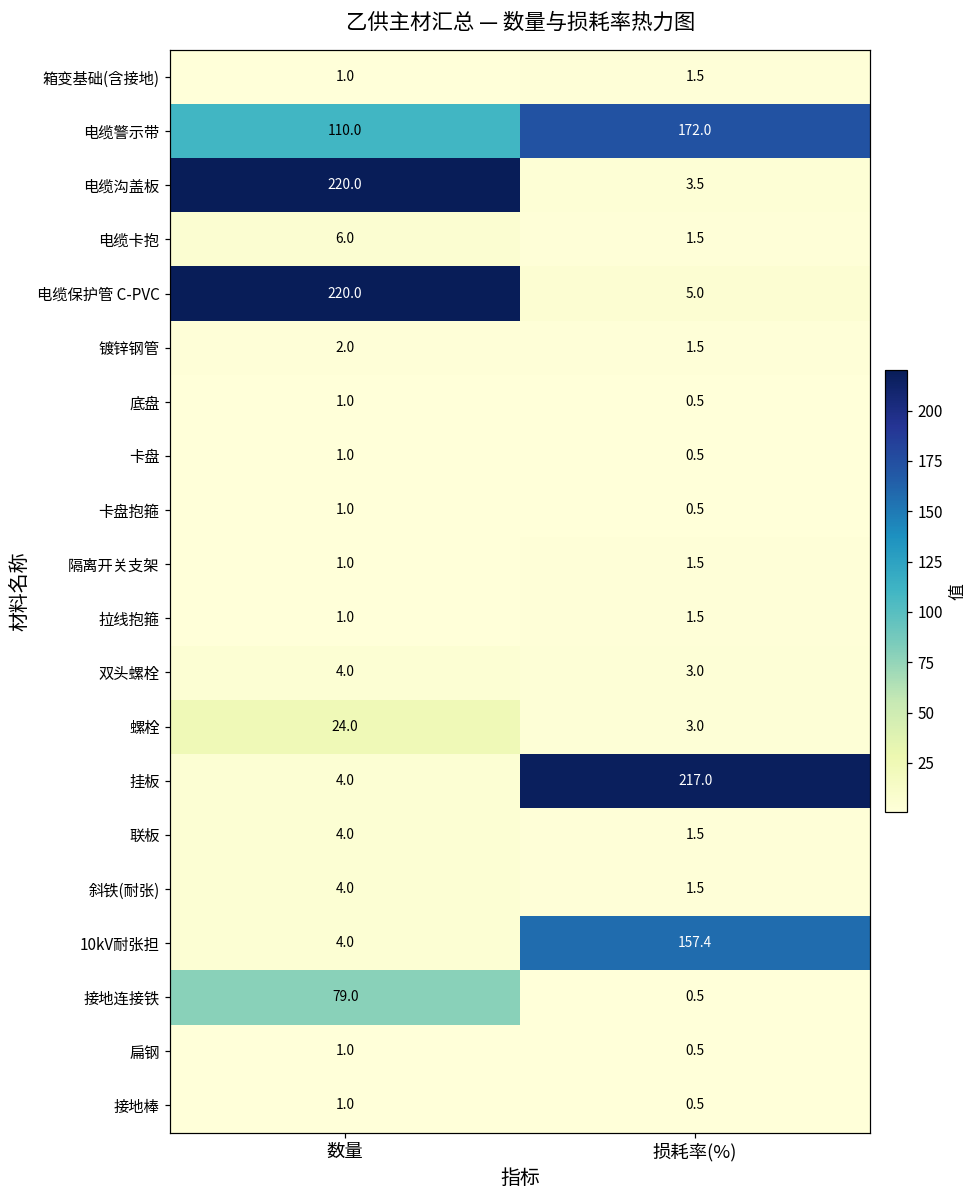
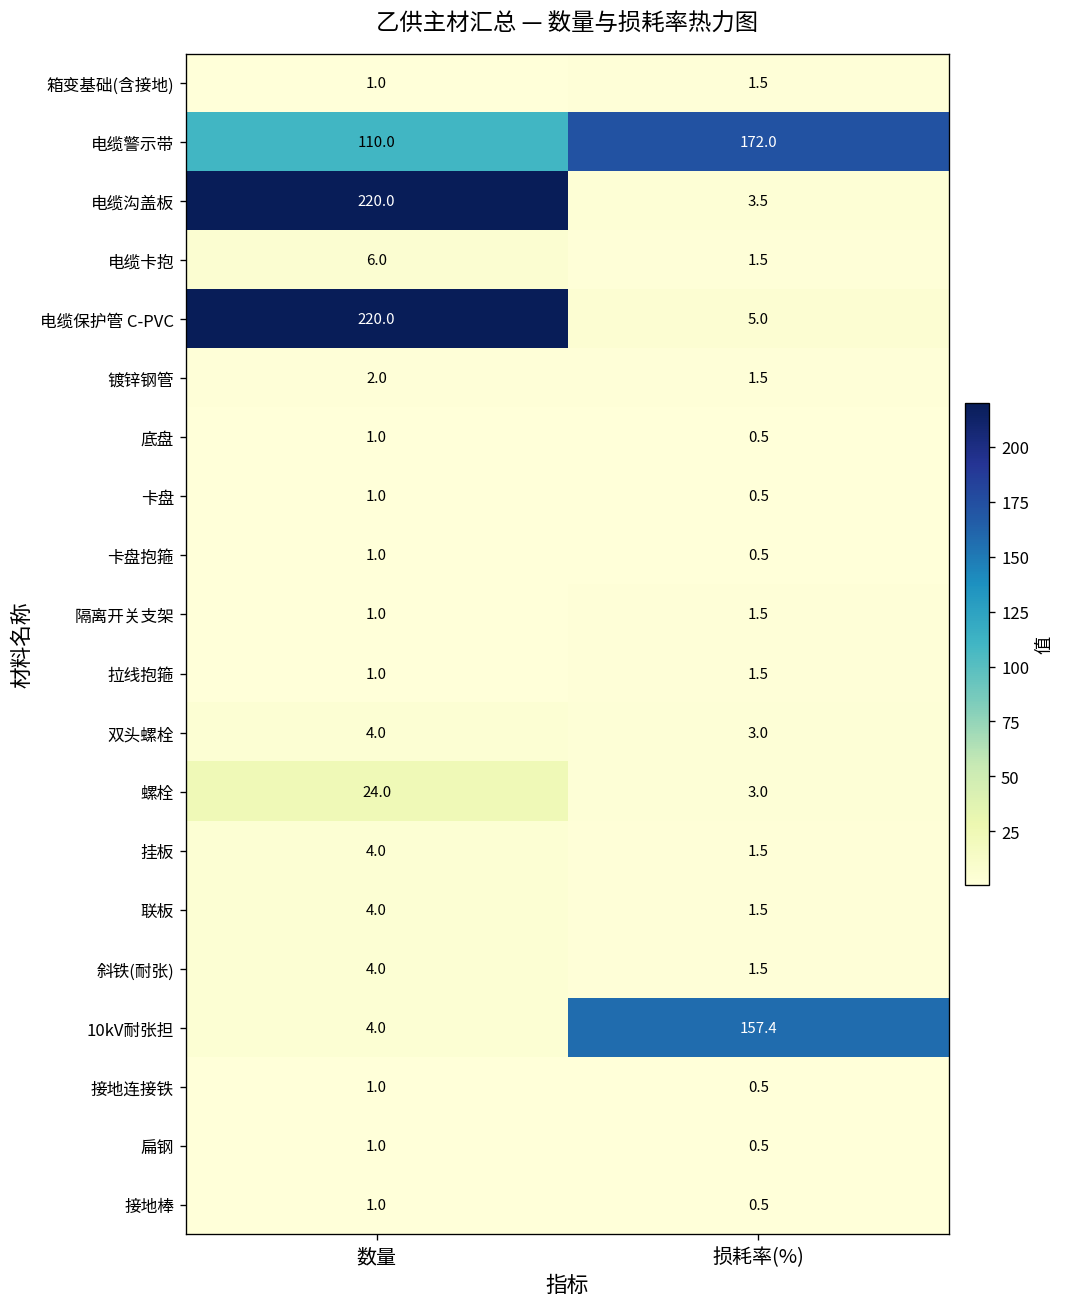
挂板, 损耗率(%): 217.0 -> 1.5
接地连接铁, 数量: 79.0 -> 1.0
